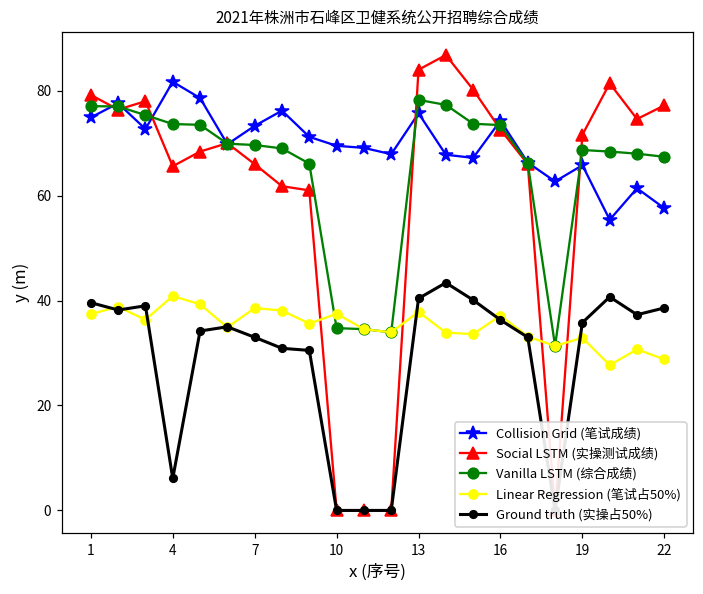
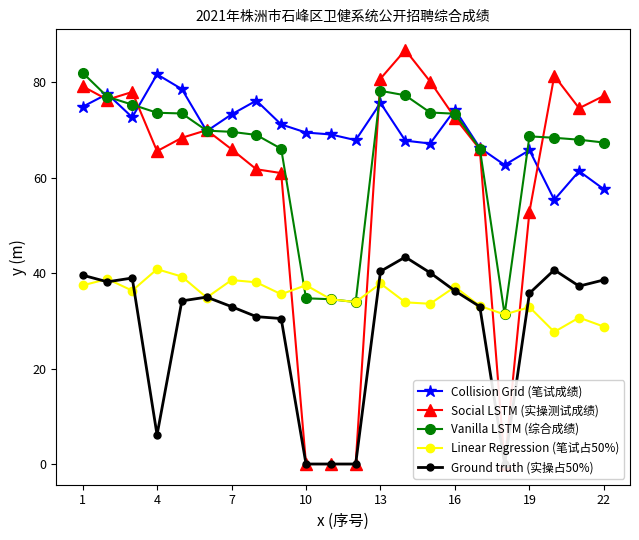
Vanilla LSTM (综合成绩), 1: 77 -> 82
Social LSTM (实操测试成绩), 13: 84 -> 81
Social LSTM (实操测试成绩), 19: 72 -> 53
